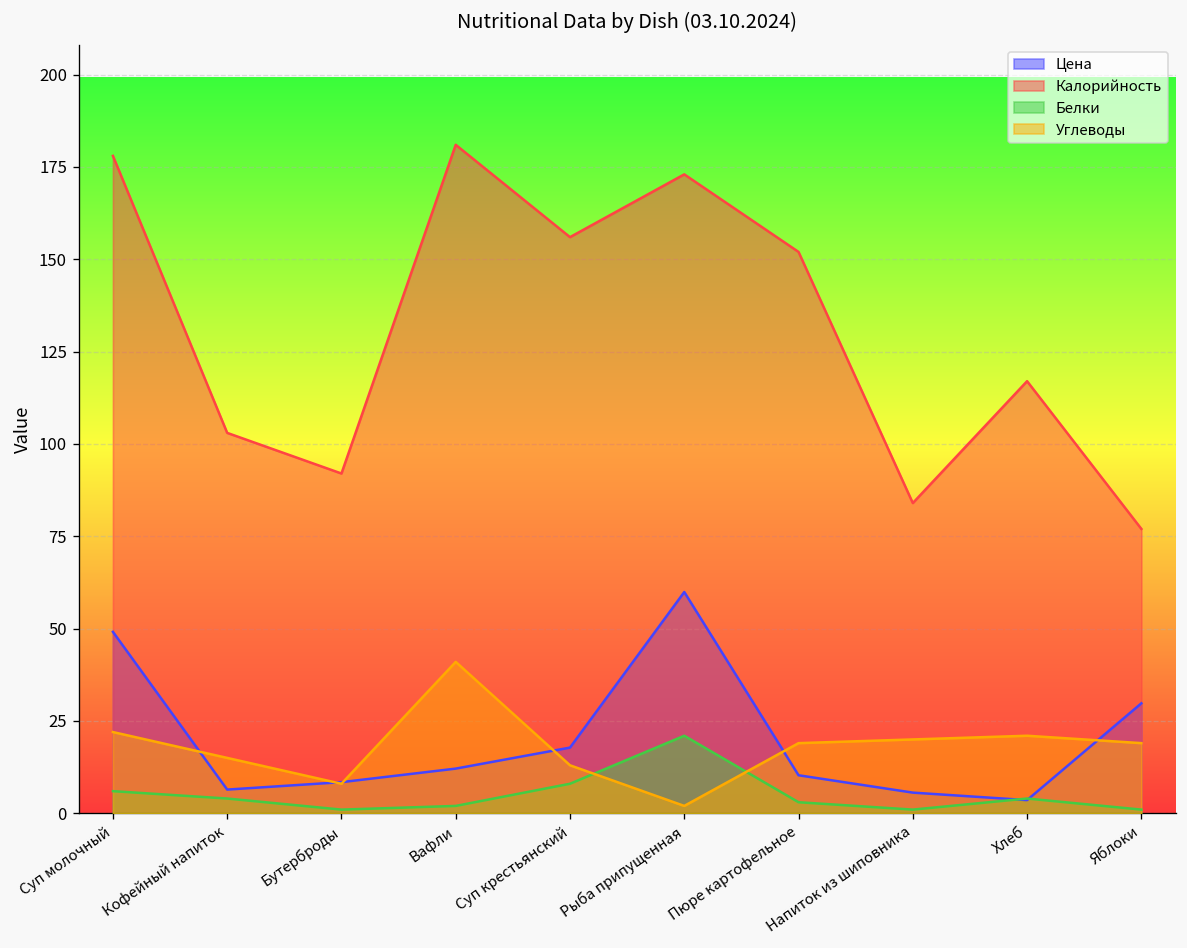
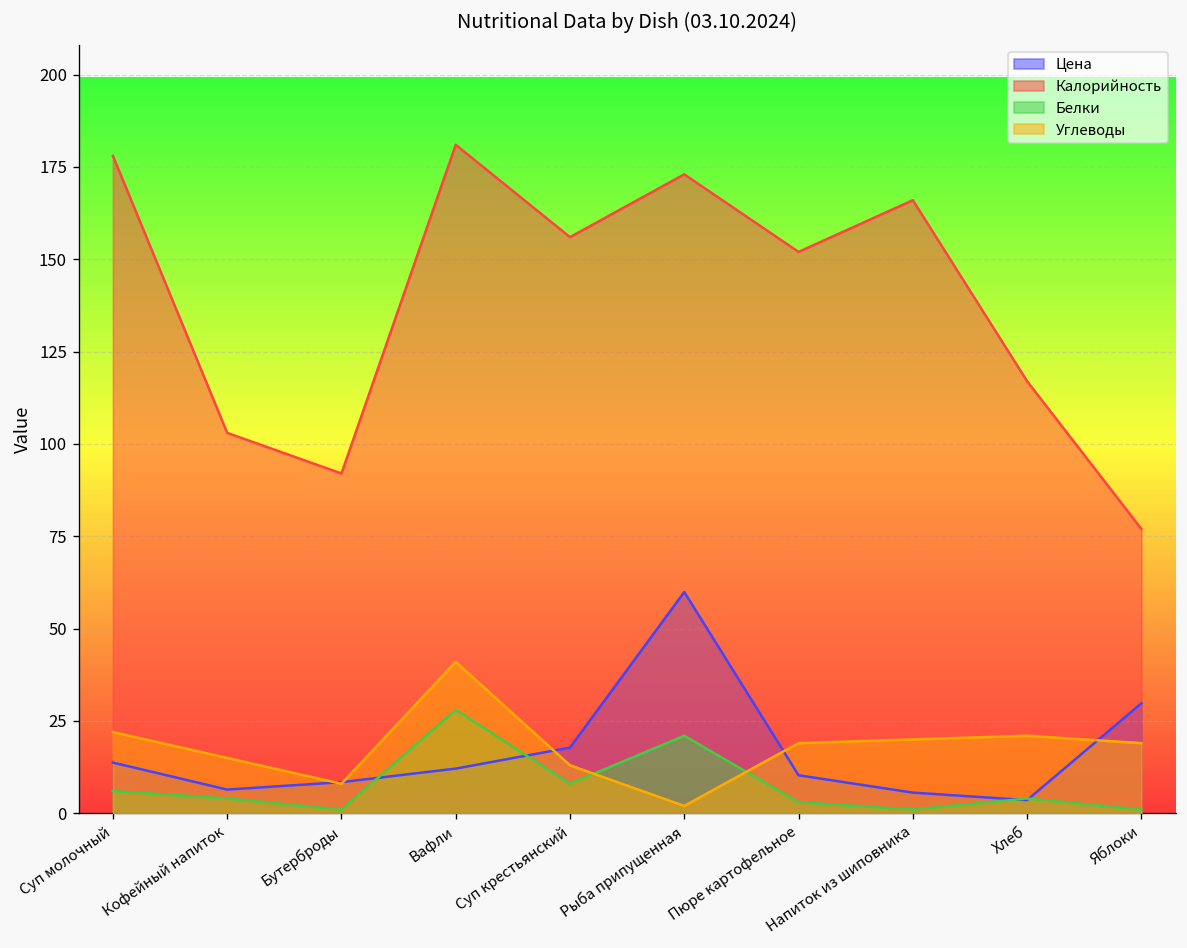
Цена, Суп молочный: 49 -> 14
Белки, Вафли: 2 -> 28
Калорийность, Напиток из шиповника: 84 -> 166
